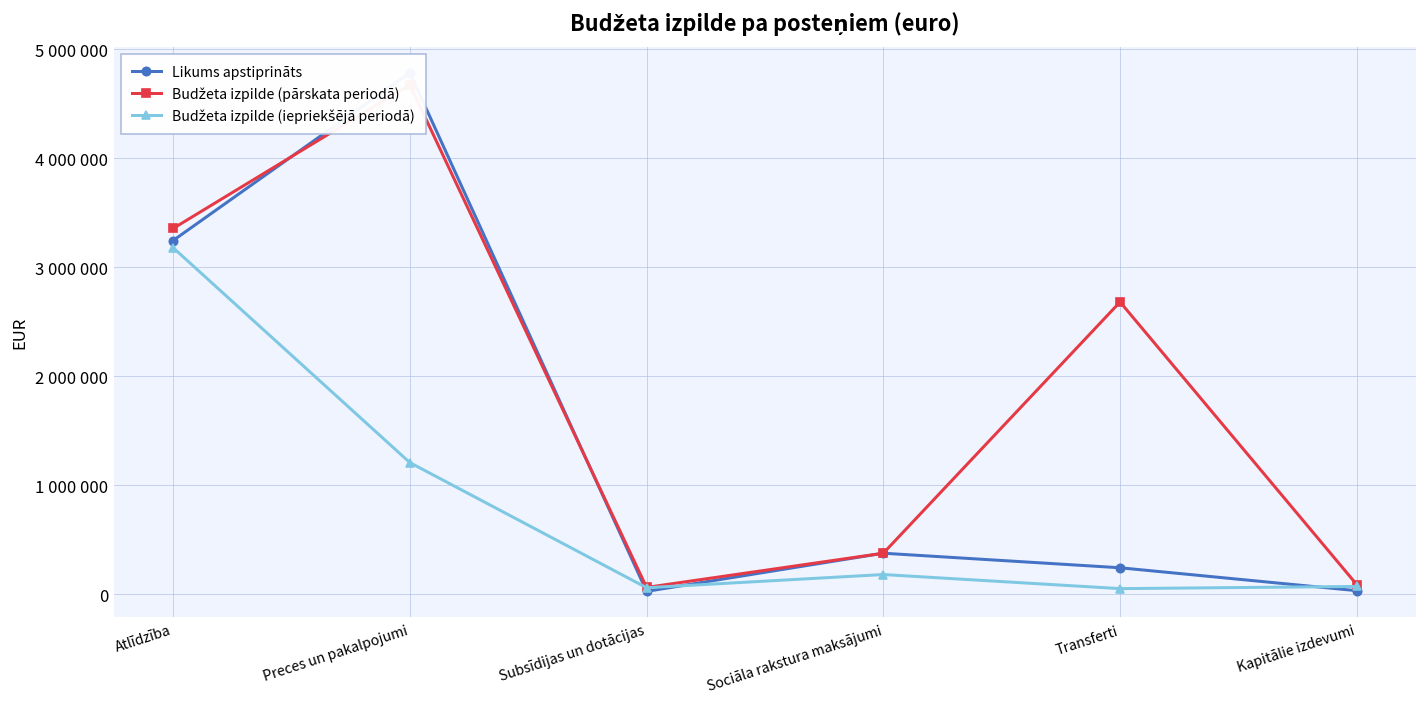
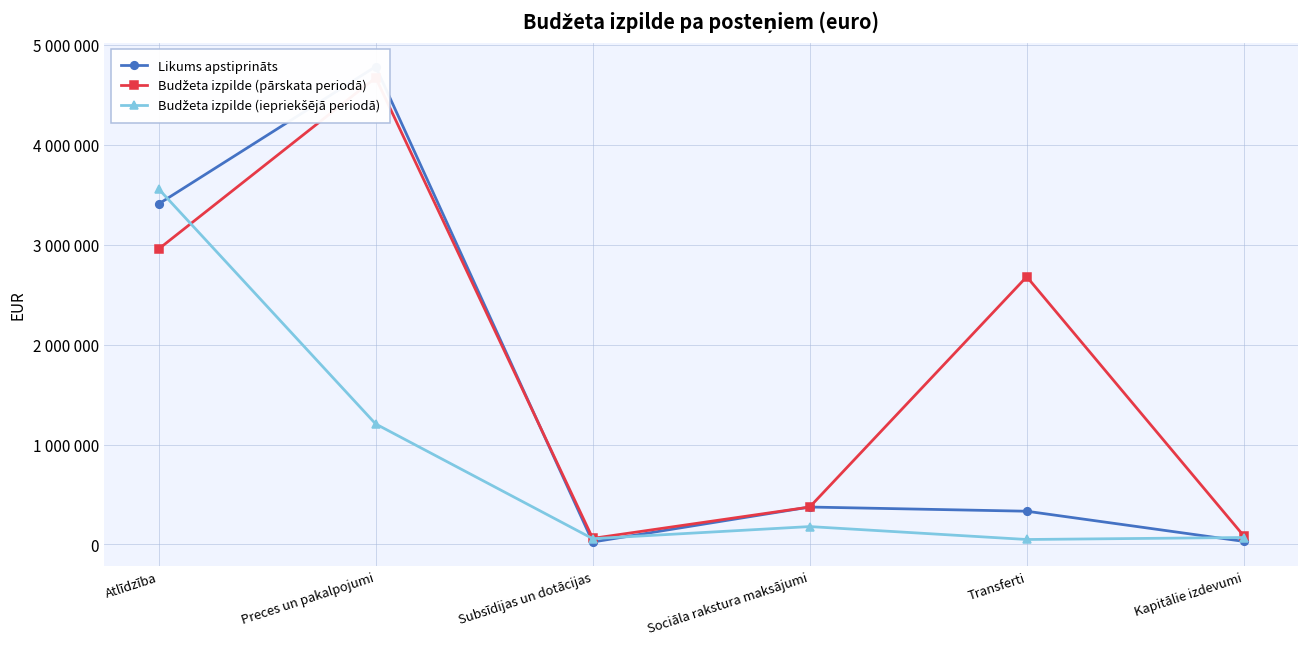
Likums apstiprināts, Atlīdzība: 3200000 -> 3400000
Budžeta izpilde (pārskata periodā), Atlīdzība: 3400000 -> 3000000
Budžeta izpilde (iepriekšējā periodā), Atlīdzība: 3200000 -> 3600000
Likums apstiprināts, Transferti: 200000 -> 300000
